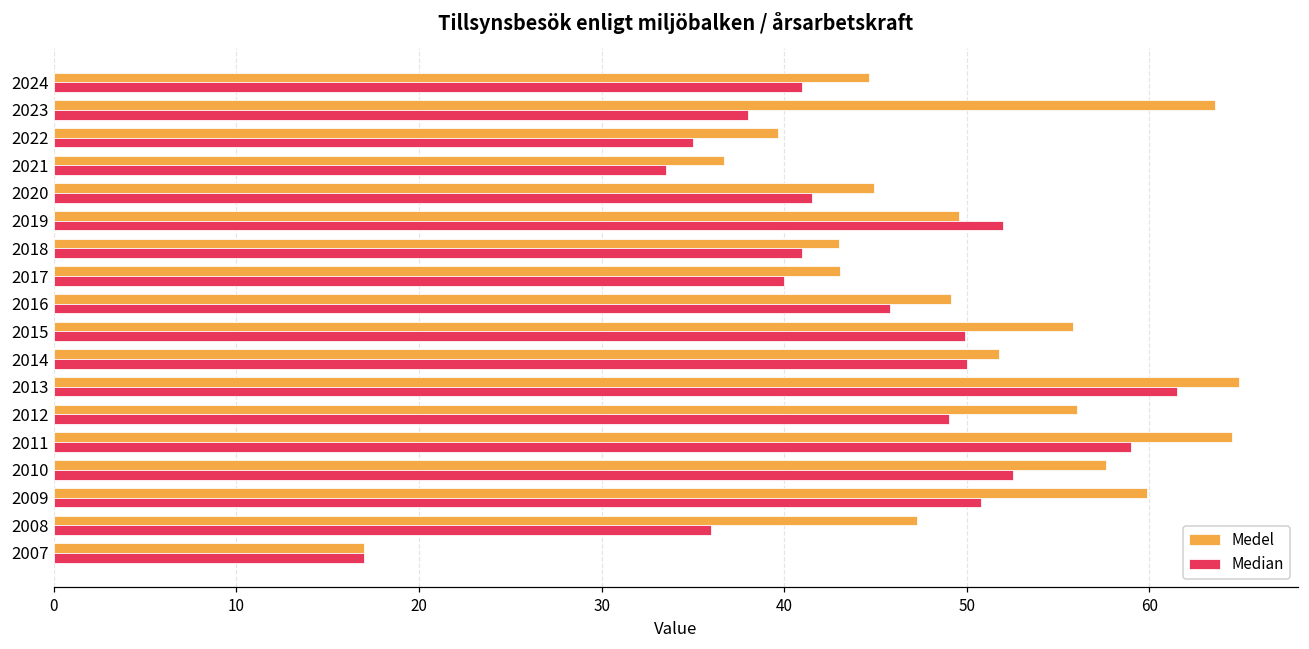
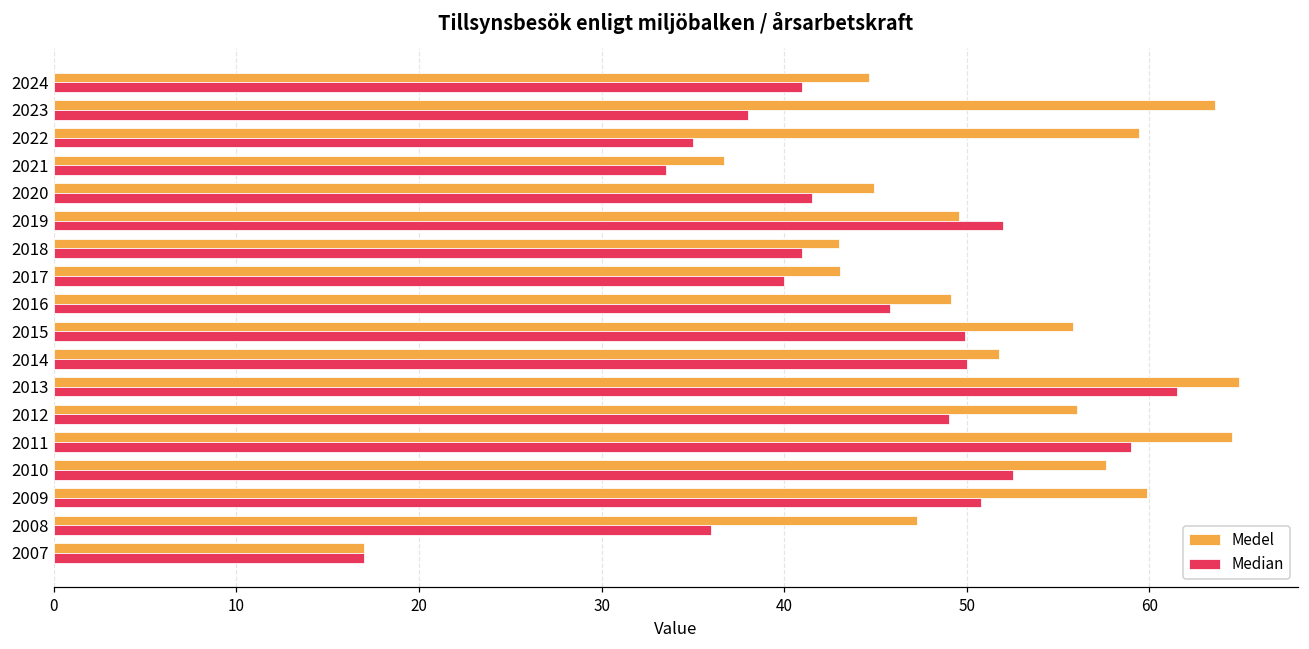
Medel, 2022: 39.6 -> 59.4
